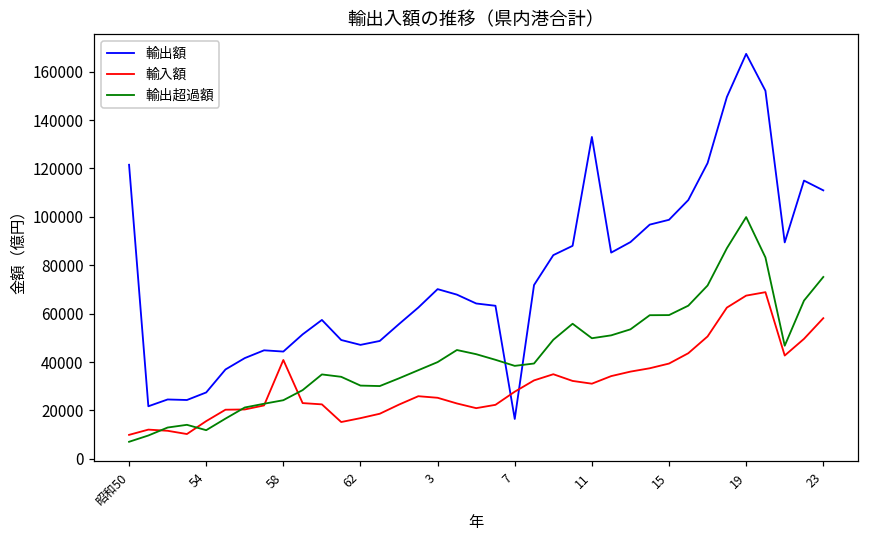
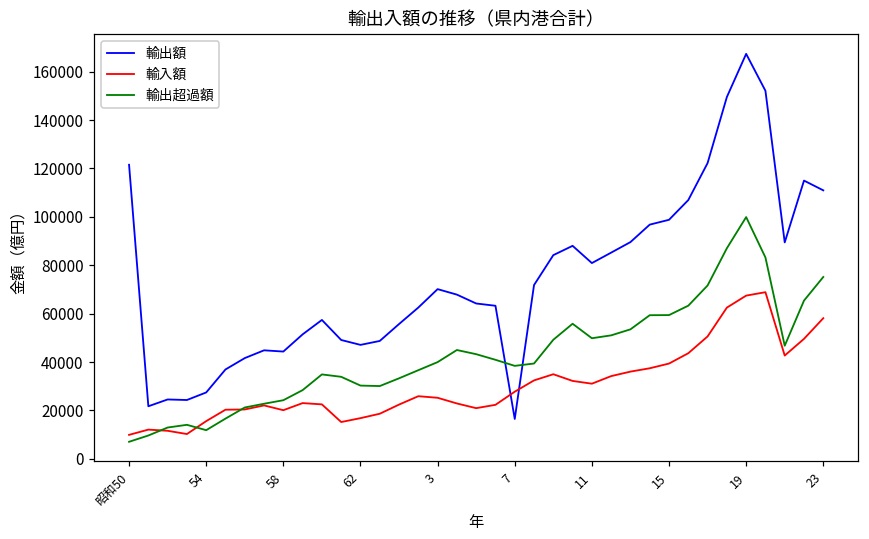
輸入額, 58: 41000 -> 20000
輸出額, 11: 133000 -> 81000
